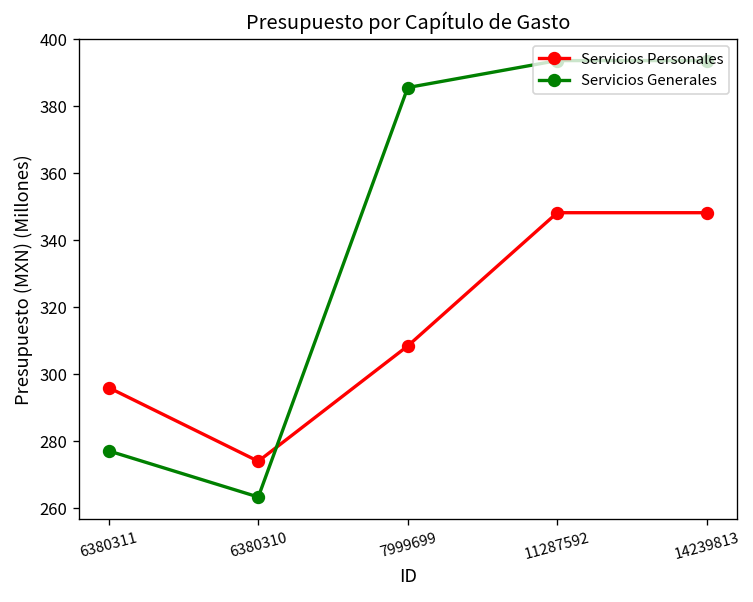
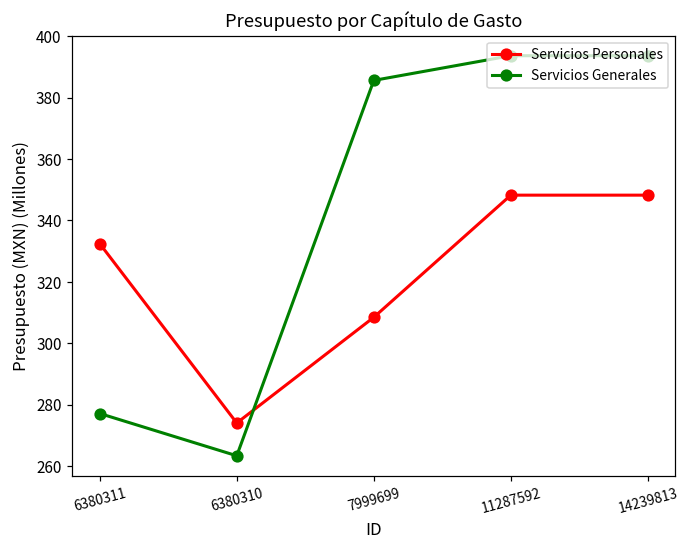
Servicios Personales, 6380311: 296 -> 332
